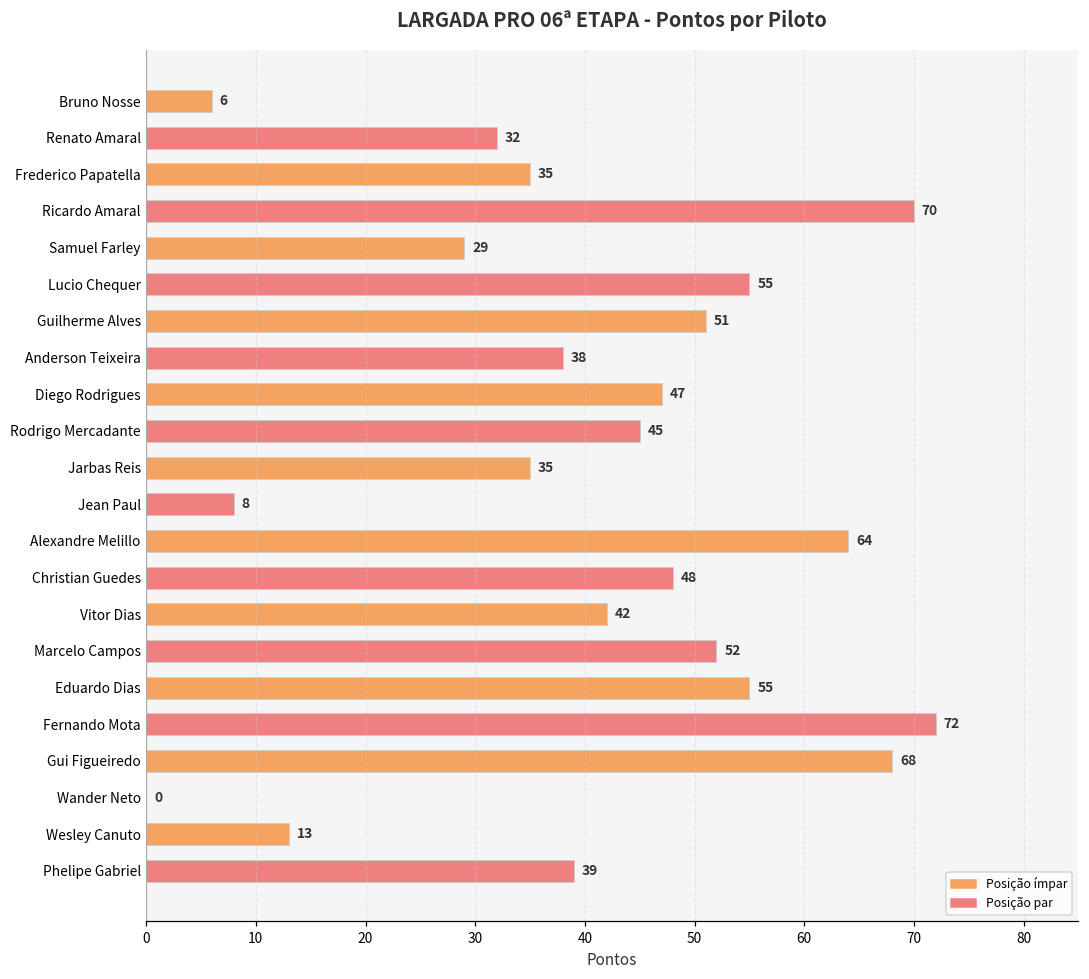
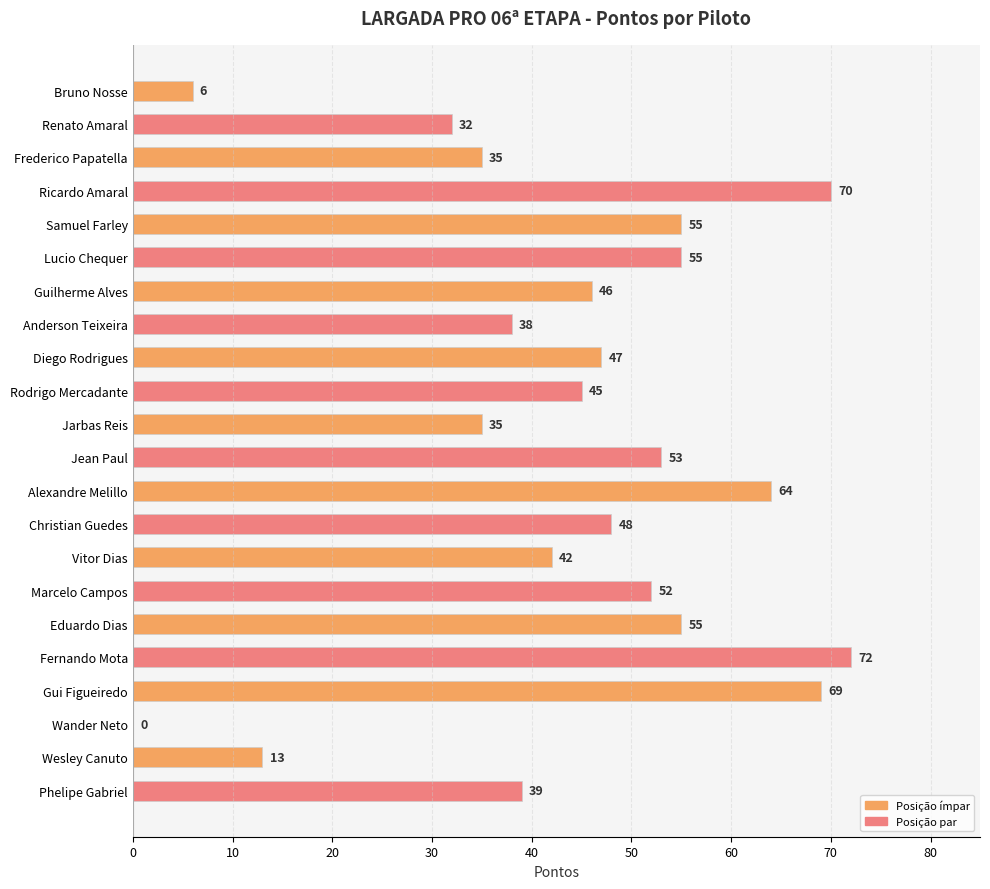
Samuel Farley: 29 -> 55
Guilherme Alves: 51 -> 46
Jean Paul: 8 -> 53
Gui Figueiredo: 68 -> 69
